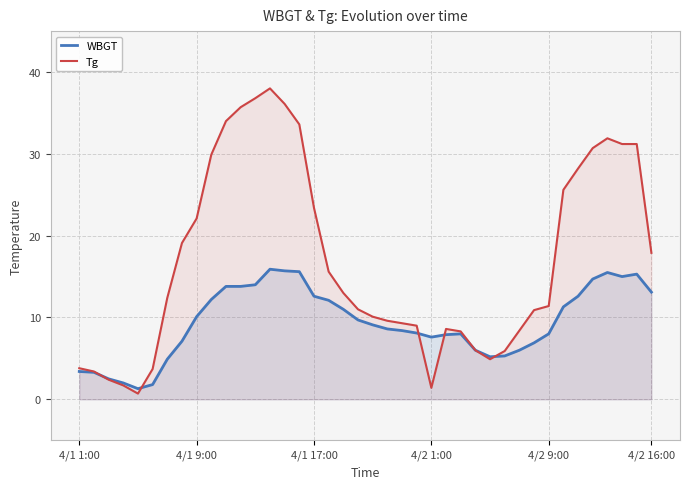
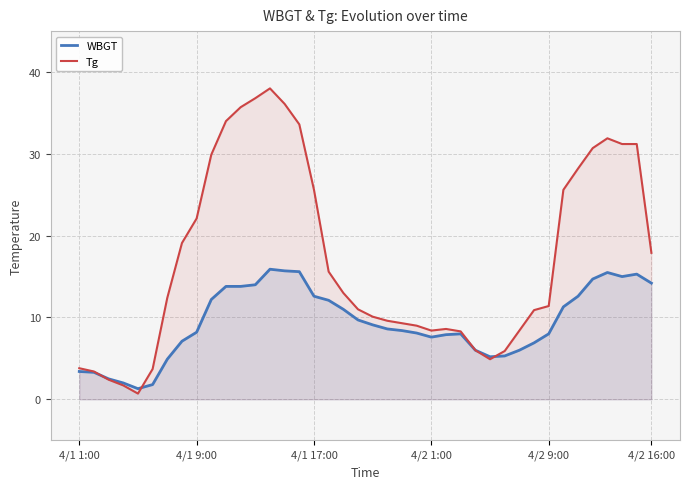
WBGT, 4/1 9:00: 10 -> 8
Tg, 4/1 17:00: 23 -> 26
Tg, 4/2 1:00: 1 -> 8
WBGT, 4/2 16:00: 13 -> 14
